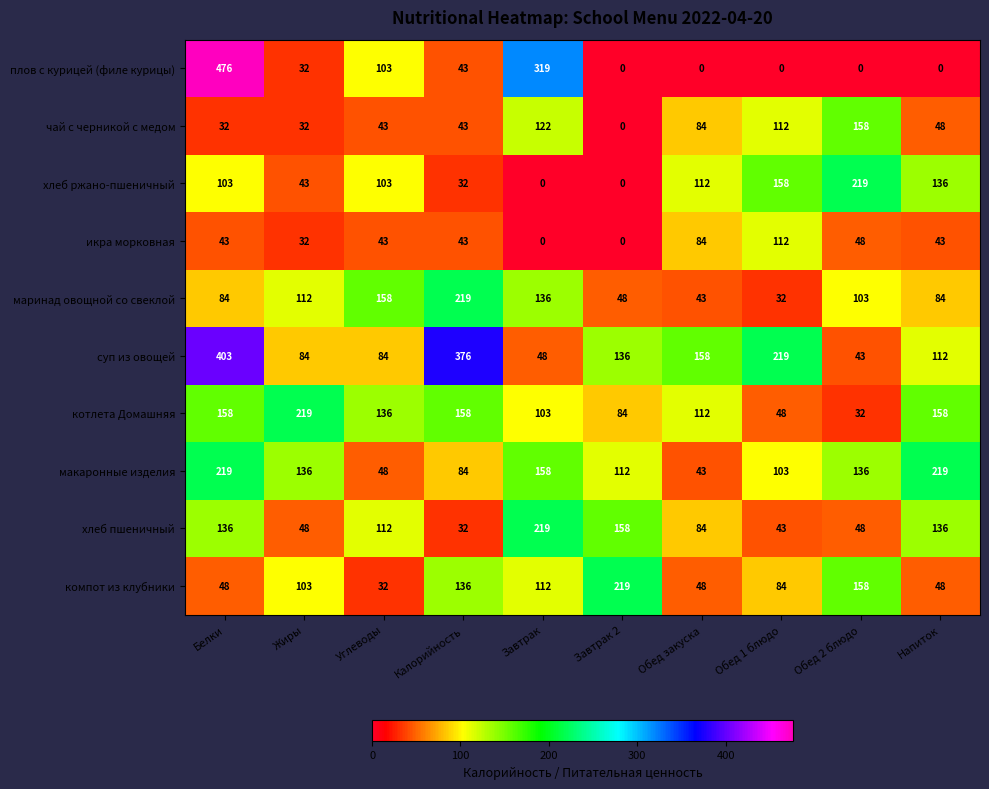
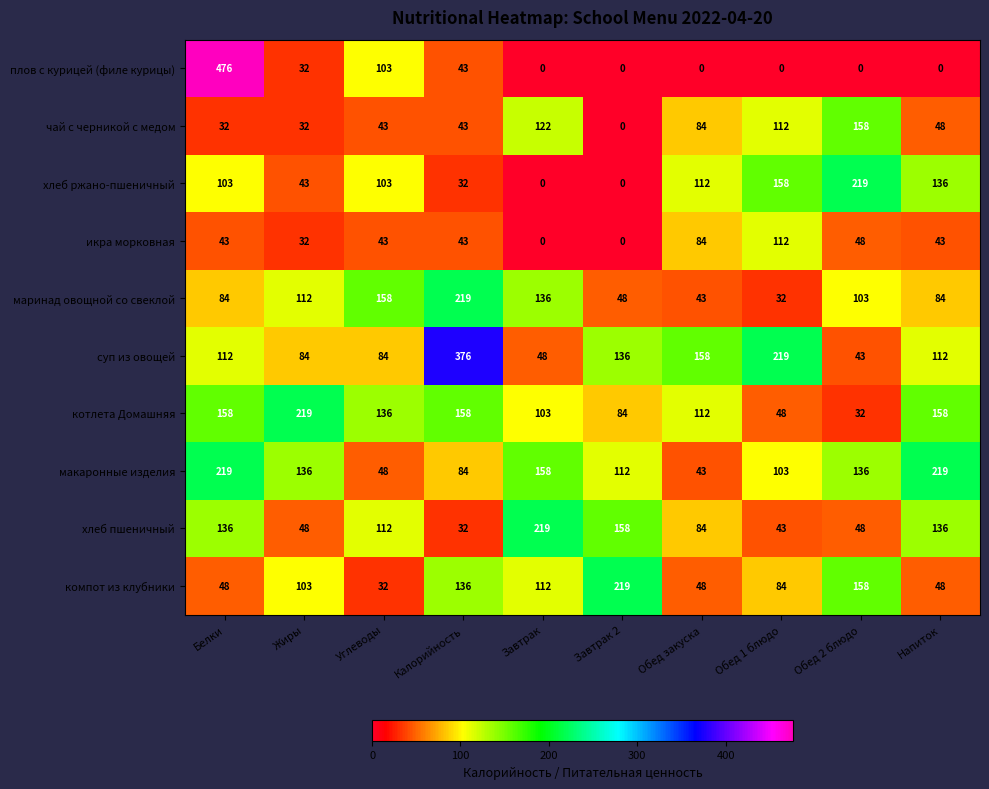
плов с курицей (филе курицы), Завтрак: 319 -> 0
суп из овощей, Белки: 403 -> 112
